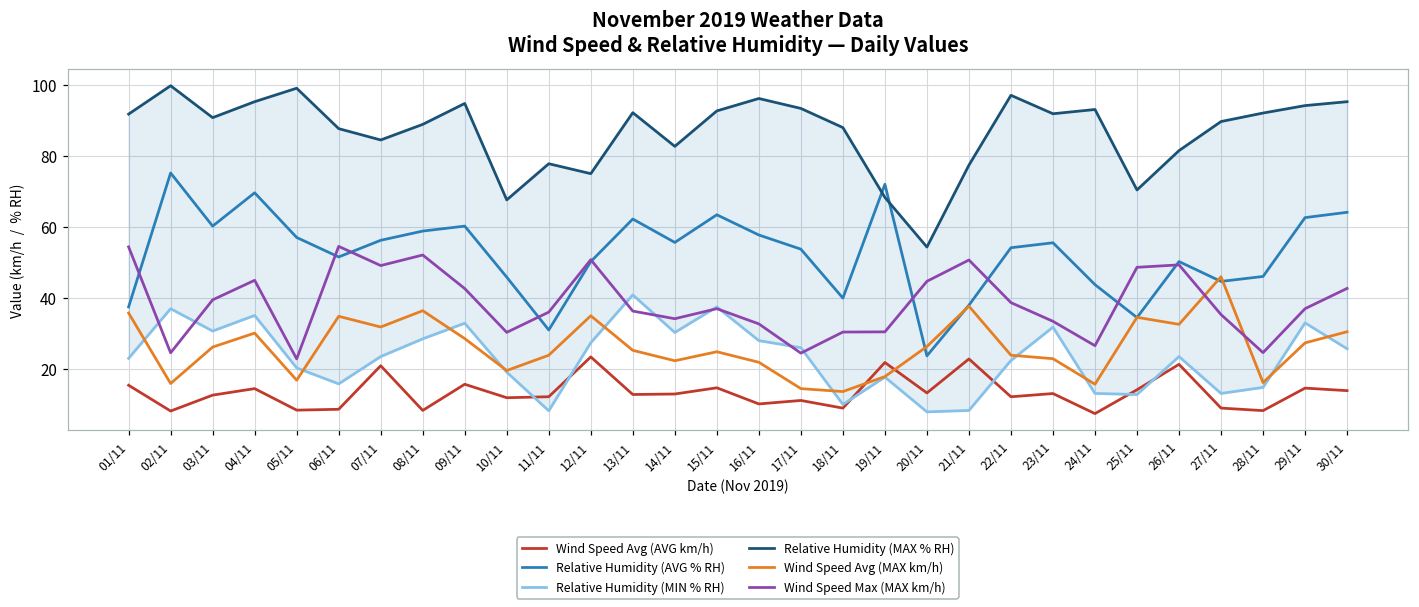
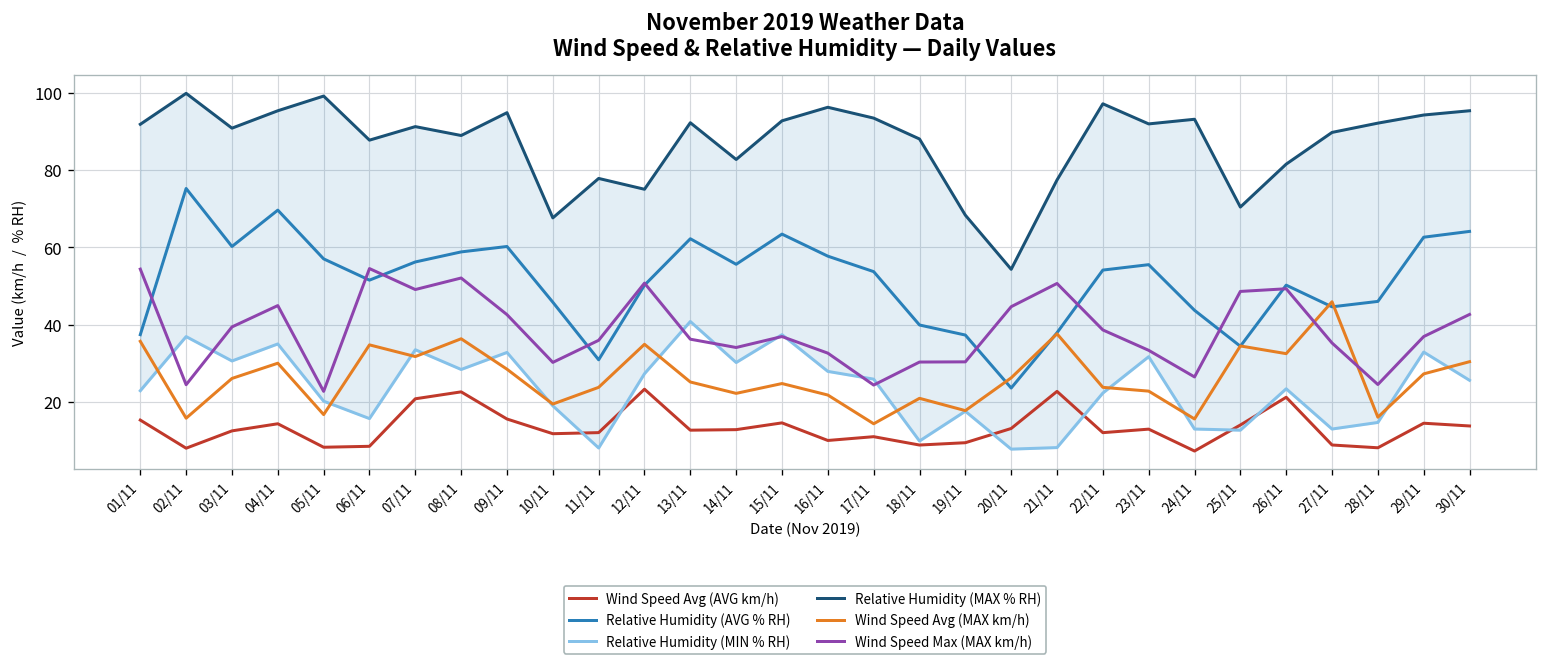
Relative Humidity (MIN % RH), 07/11: 23 -> 34
Relative Humidity (MAX % RH), 07/11: 85 -> 91
Wind Speed Avg (AVG km/h), 08/11: 8 -> 23
Wind Speed Avg (MAX km/h), 18/11: 14 -> 21
Wind Speed Avg (AVG km/h), 19/11: 22 -> 9
Relative Humidity (AVG % RH), 19/11: 72 -> 37
